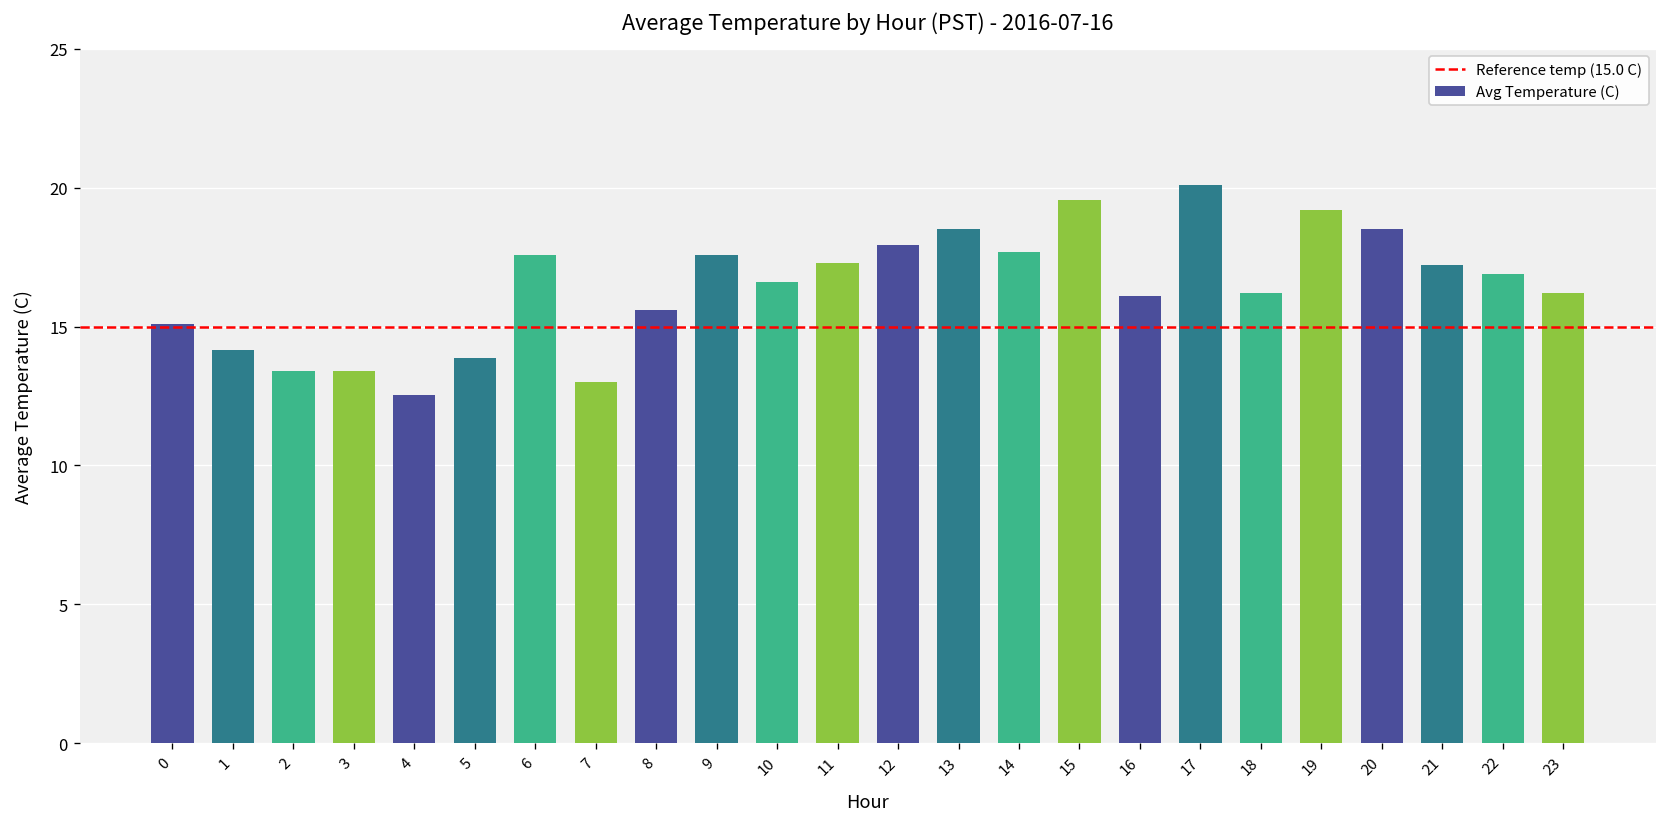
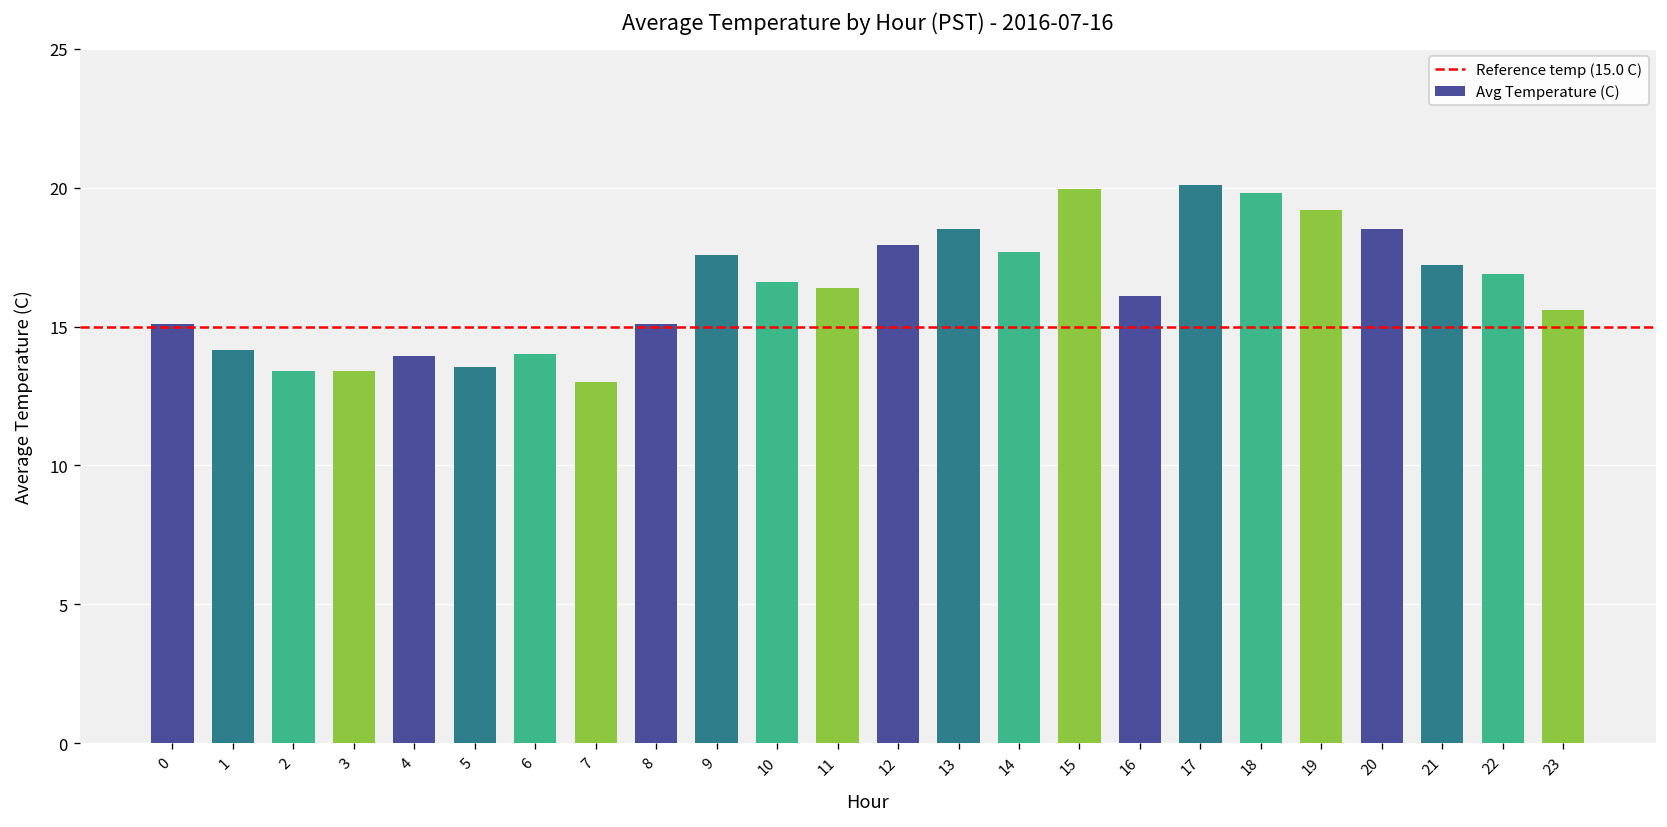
4: 12.5 -> 14.0
5: 13.9 -> 13.5
6: 17.6 -> 14.0
8: 15.6 -> 15.1
11: 17.3 -> 16.4
15: 19.6 -> 19.9
18: 16.2 -> 19.8
23: 16.2 -> 15.6
